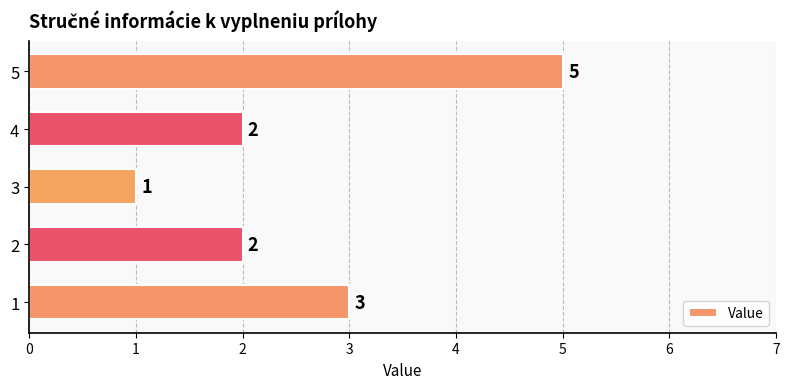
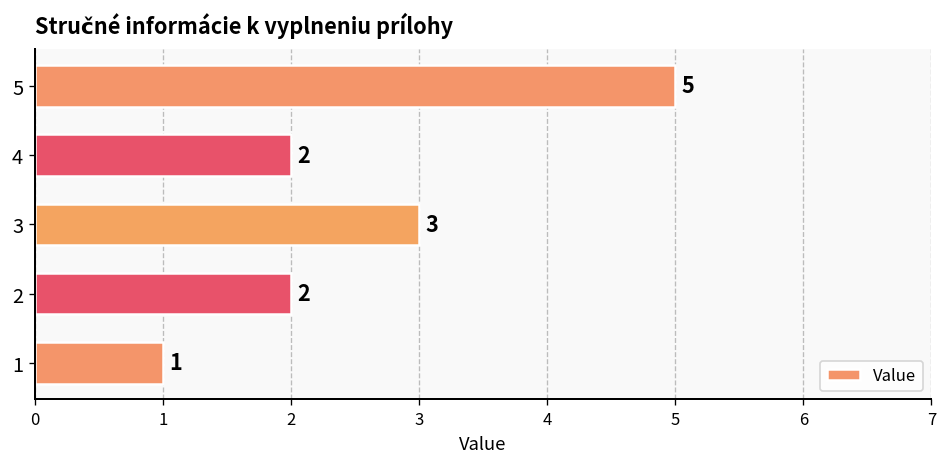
3: 1 -> 3
1: 3 -> 1
